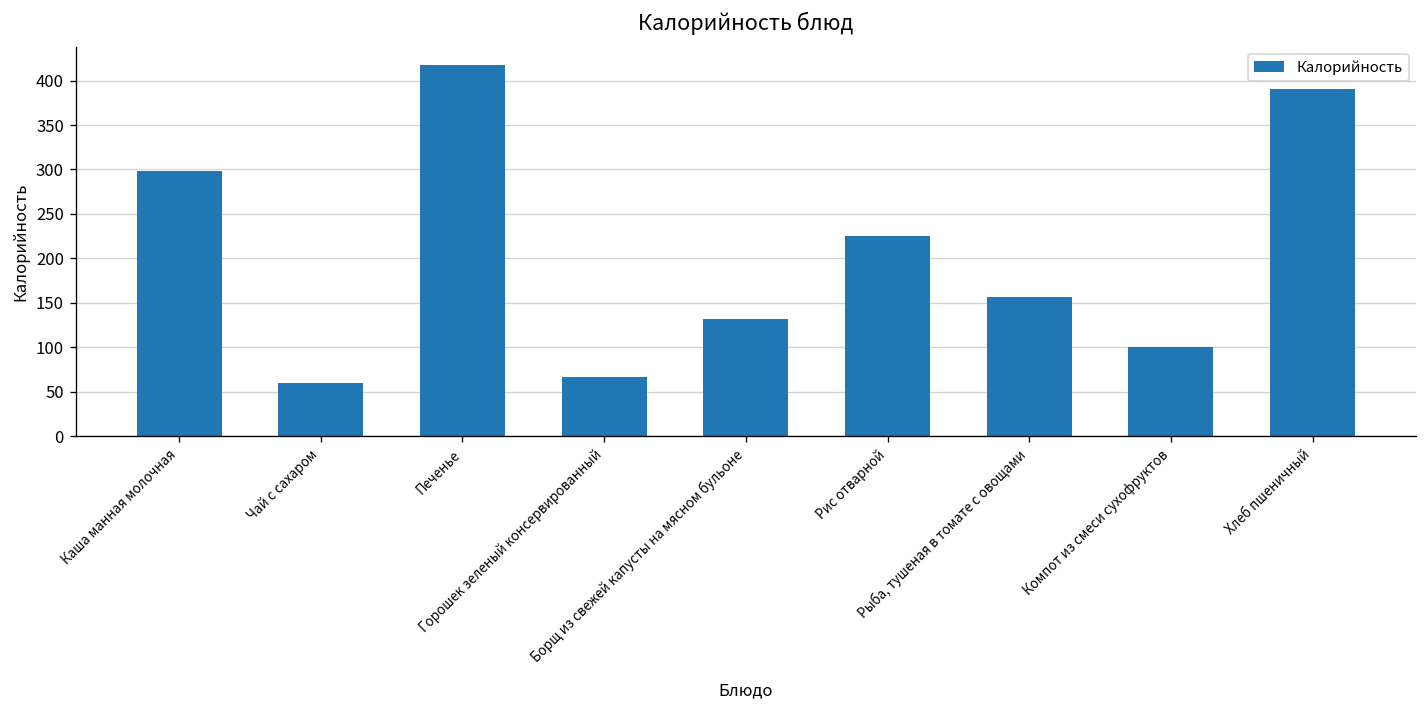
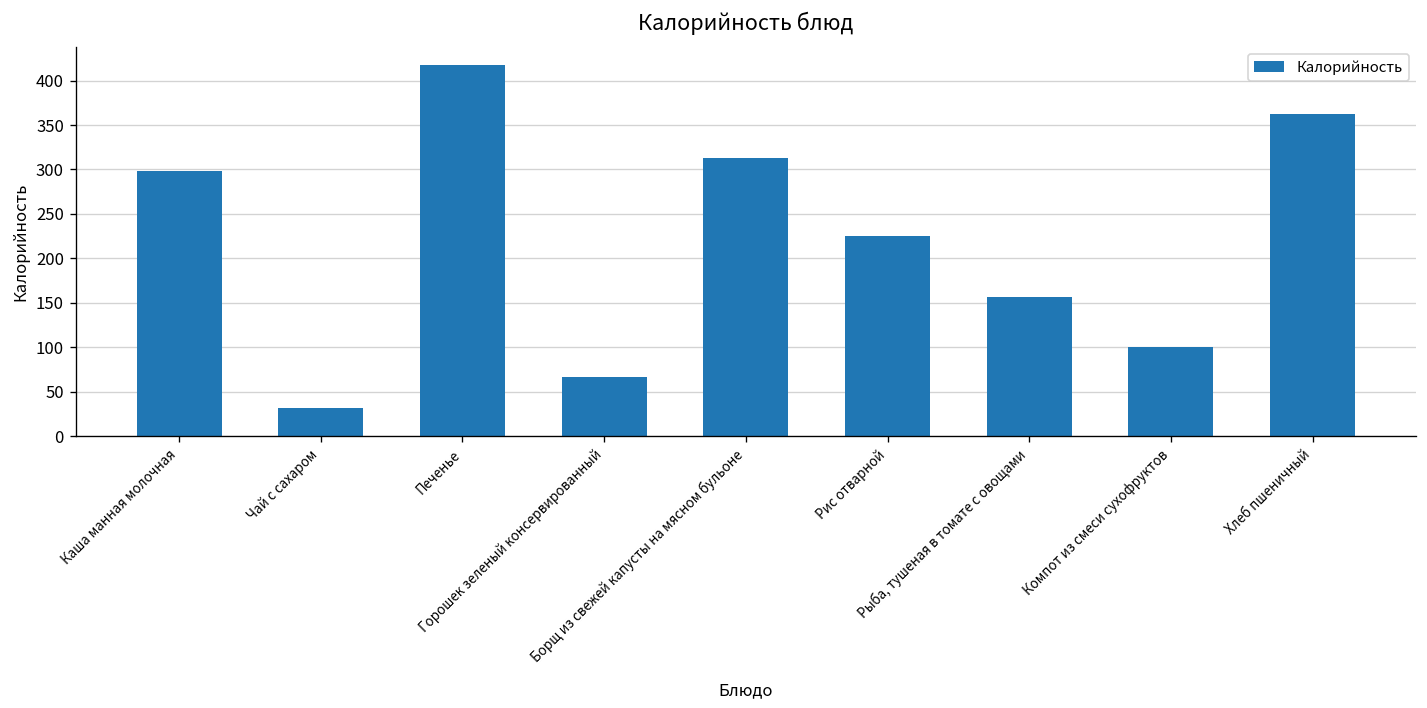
Чай с сахаром: 60 -> 30
Борщ из свежей капусты на мясном бульоне: 130 -> 310
Хлеб пшеничный: 390 -> 360
